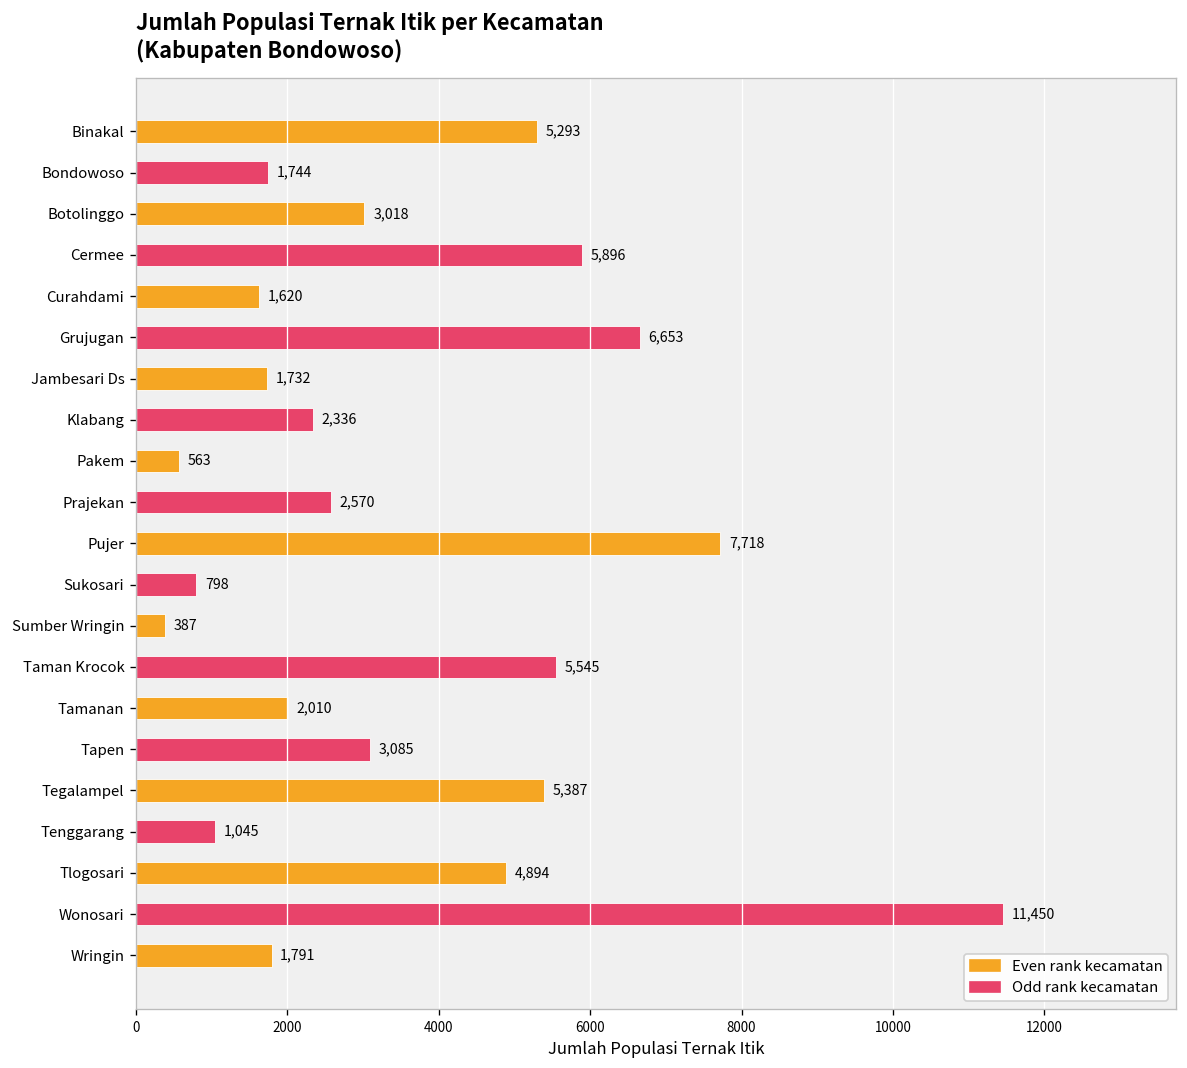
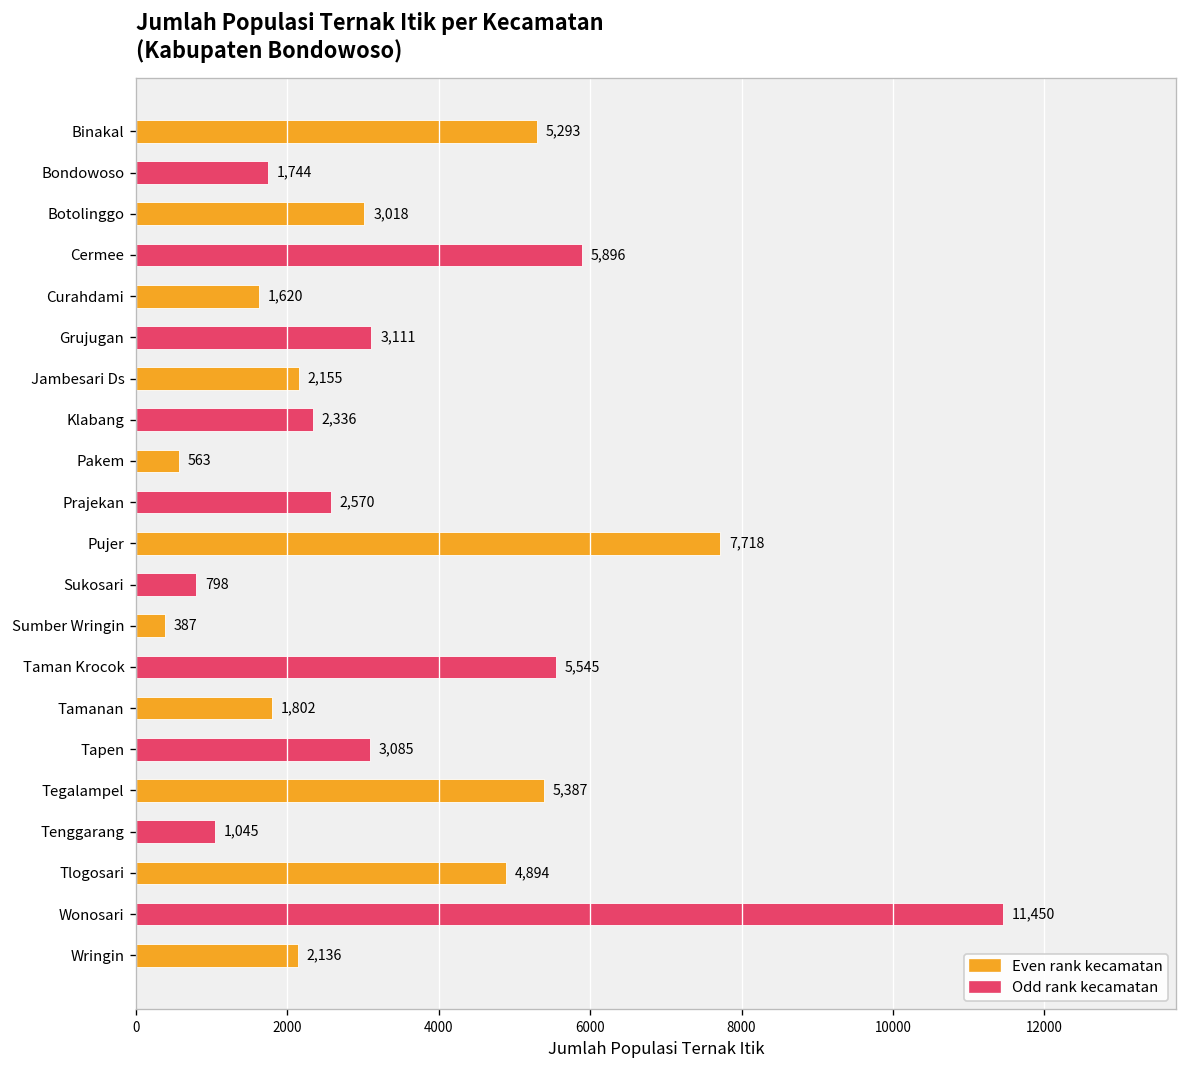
Grujugan: 6,653 -> 3,111
Jambesari Ds: 1,732 -> 2,155
Tamanan: 2,010 -> 1,802
Wringin: 1,791 -> 2,136
